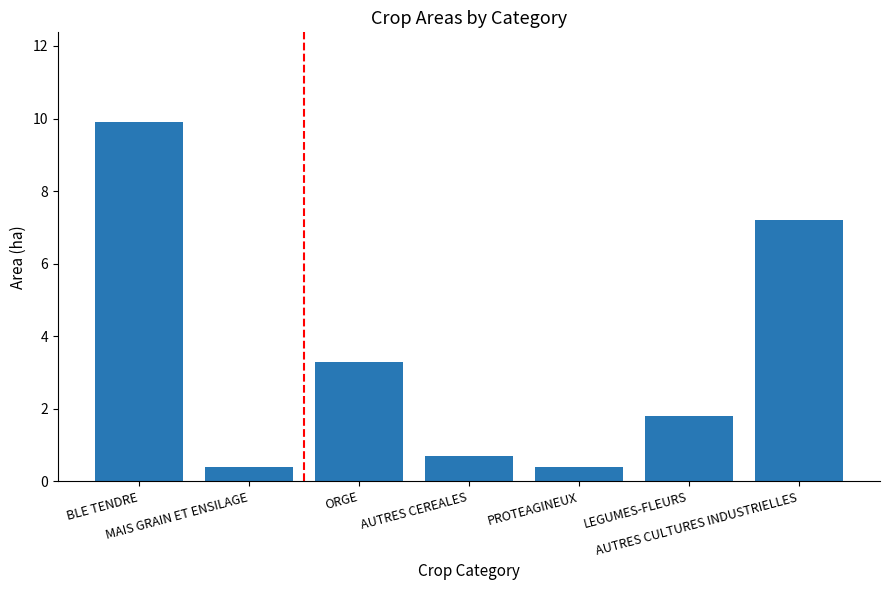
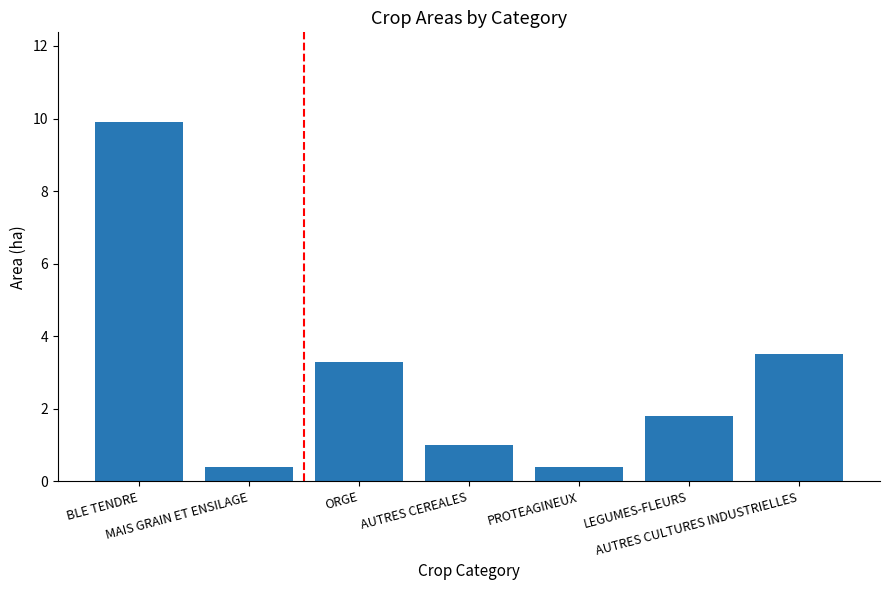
AUTRES CEREALES: 0.7 -> 1.0
AUTRES CULTURES INDUSTRIELLES: 7.2 -> 3.5
